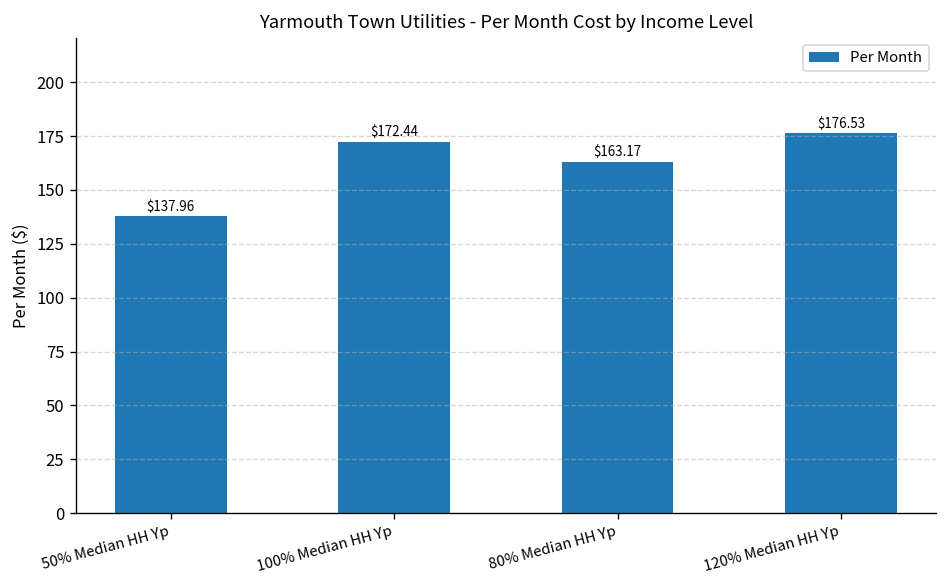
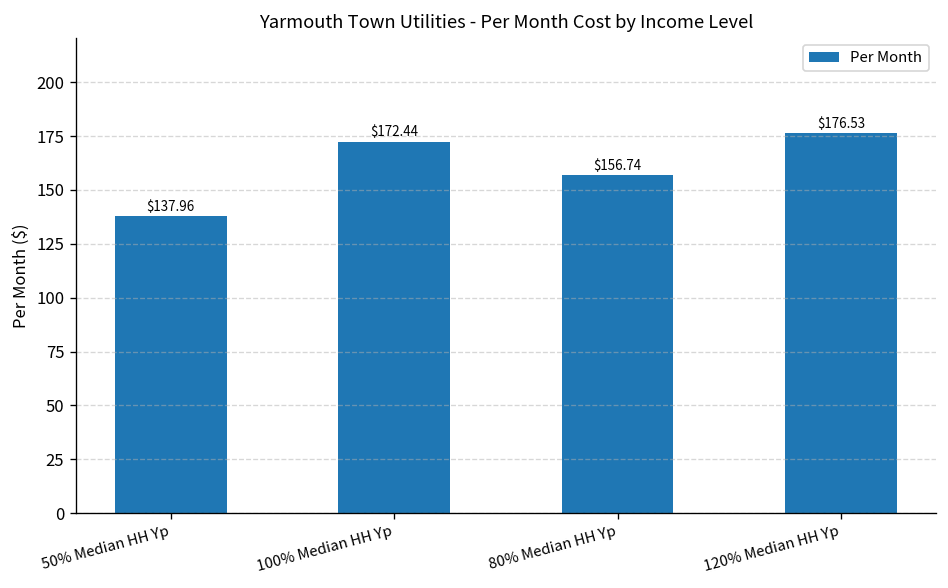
80% Median HH Yp: $163.17 -> $156.74
